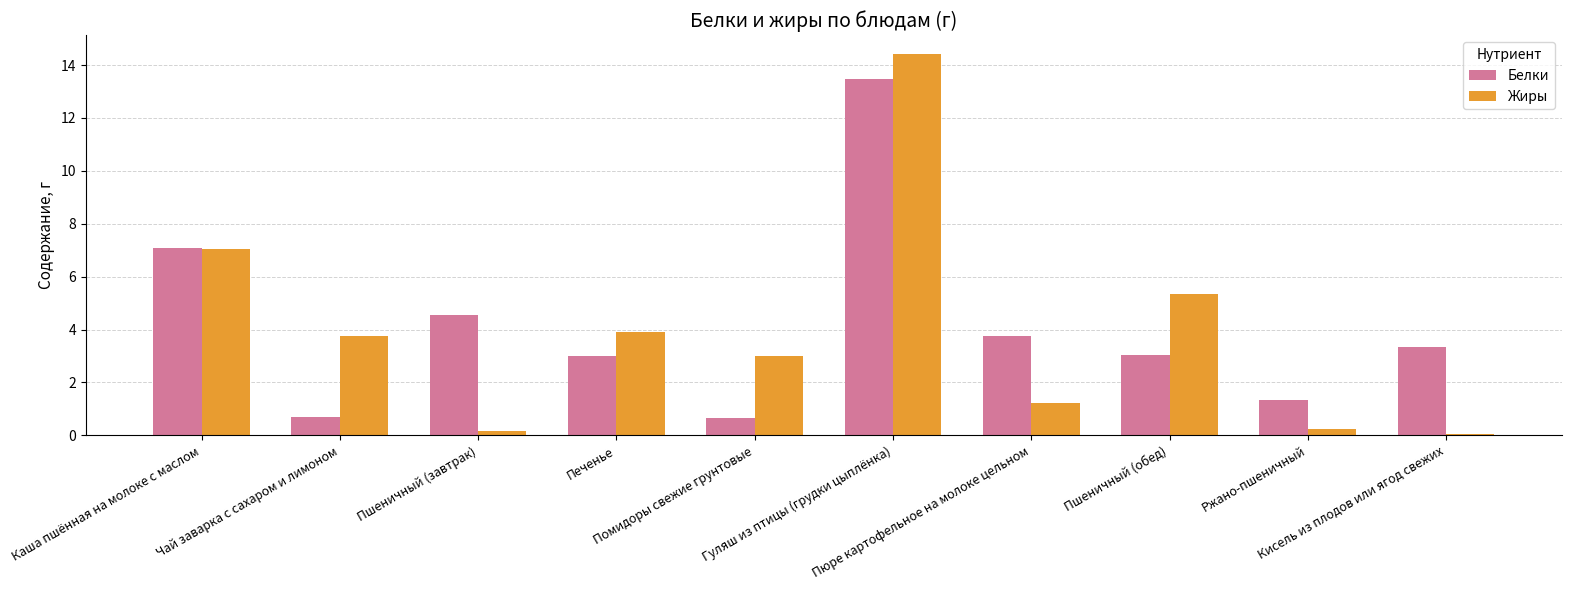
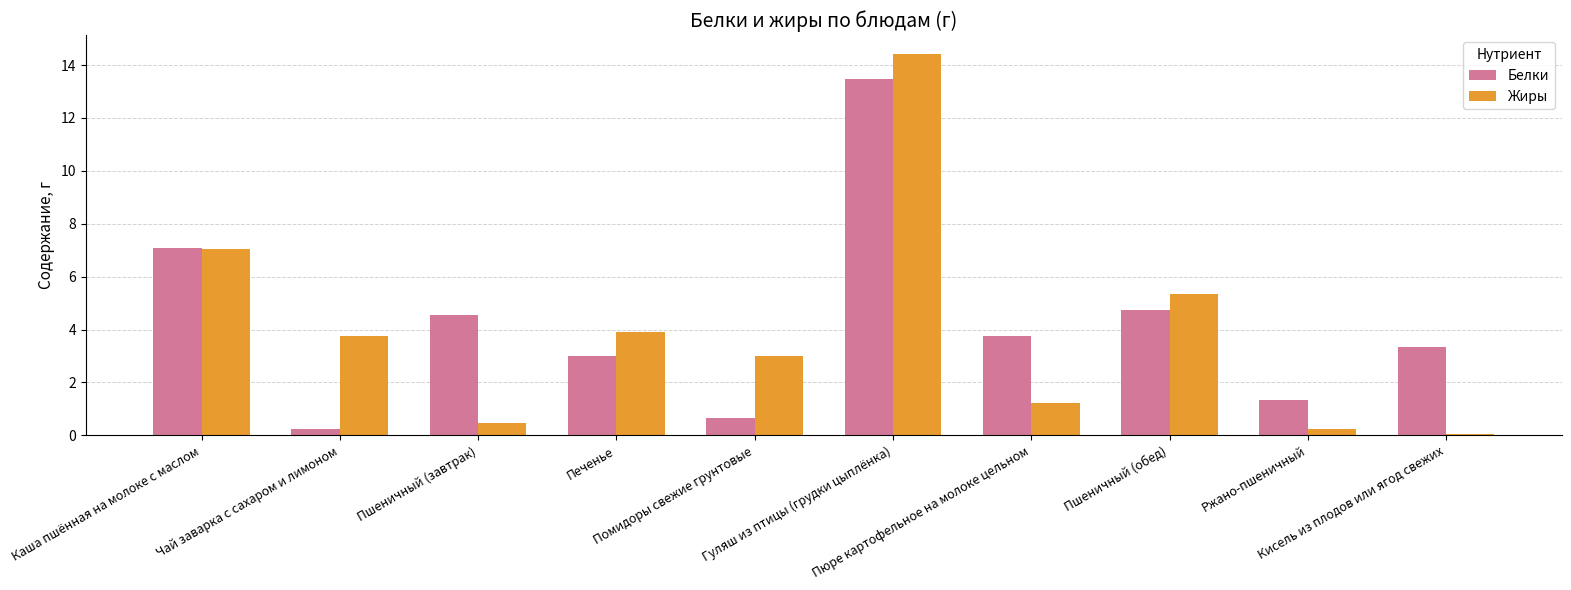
Белки, Чай заварка с сахаром и лимоном: 0.7 -> 0.3
Жиры, Пшеничный (завтрак): 0.2 -> 0.5
Белки, Пшеничный (обед): 3.0 -> 4.7
